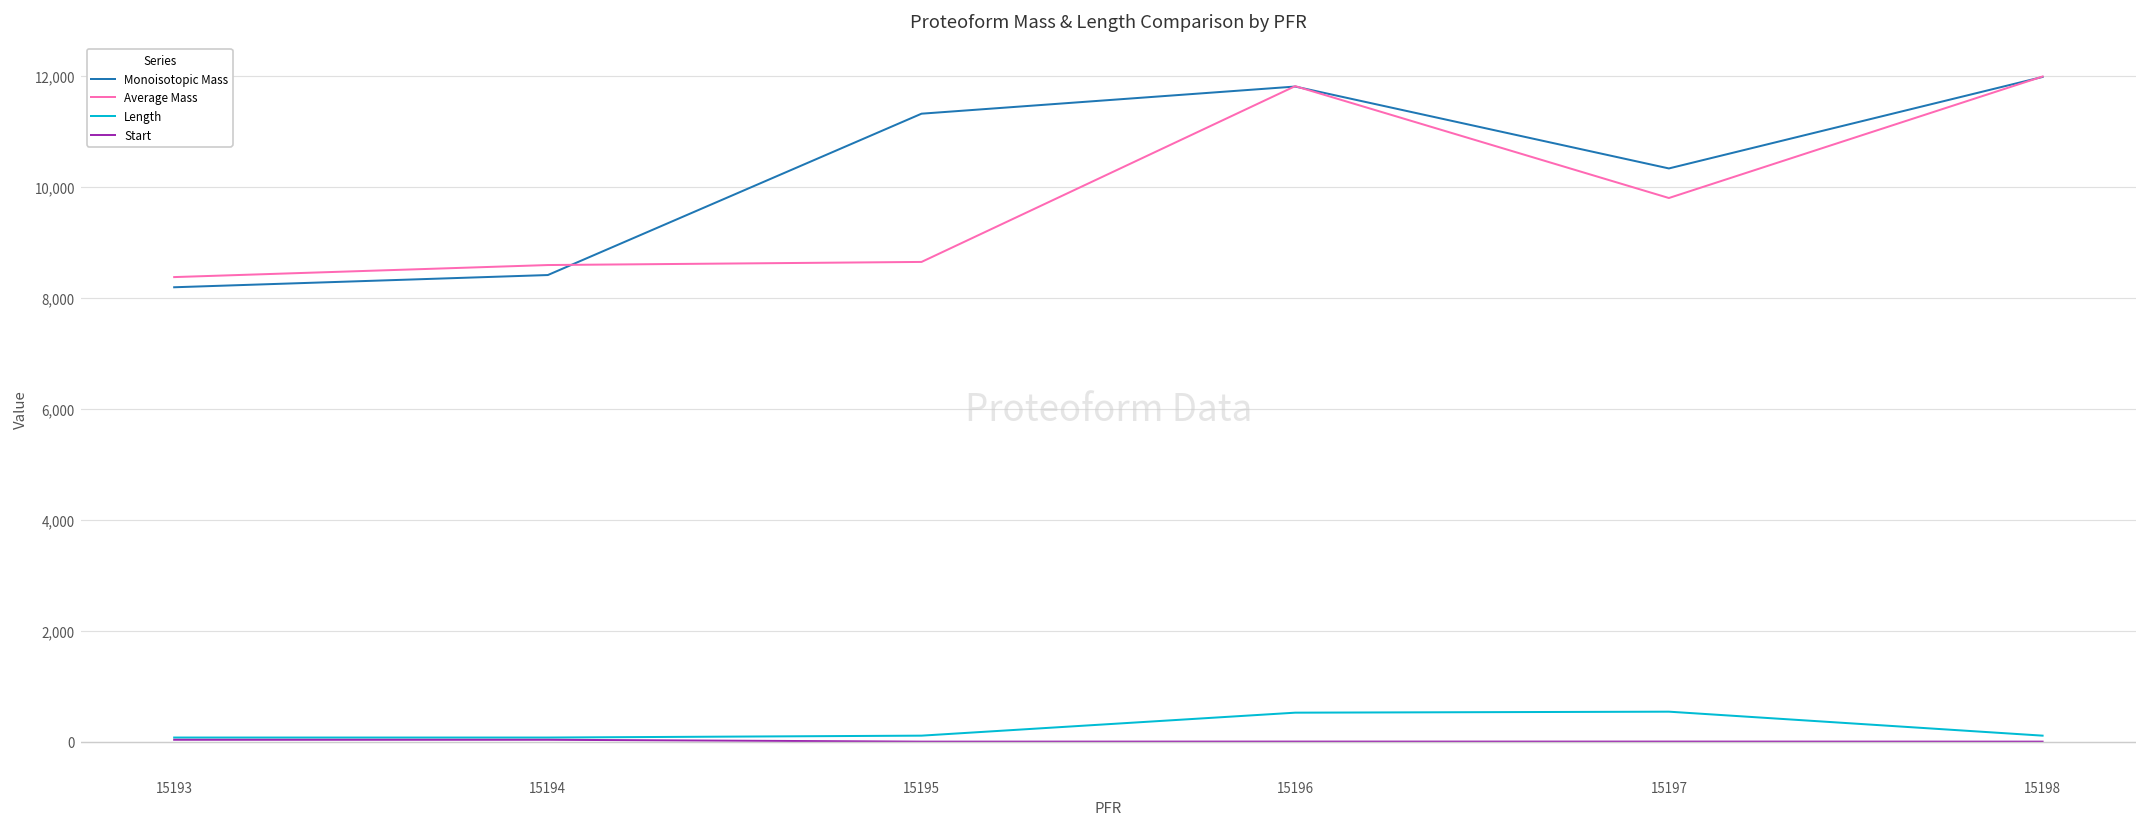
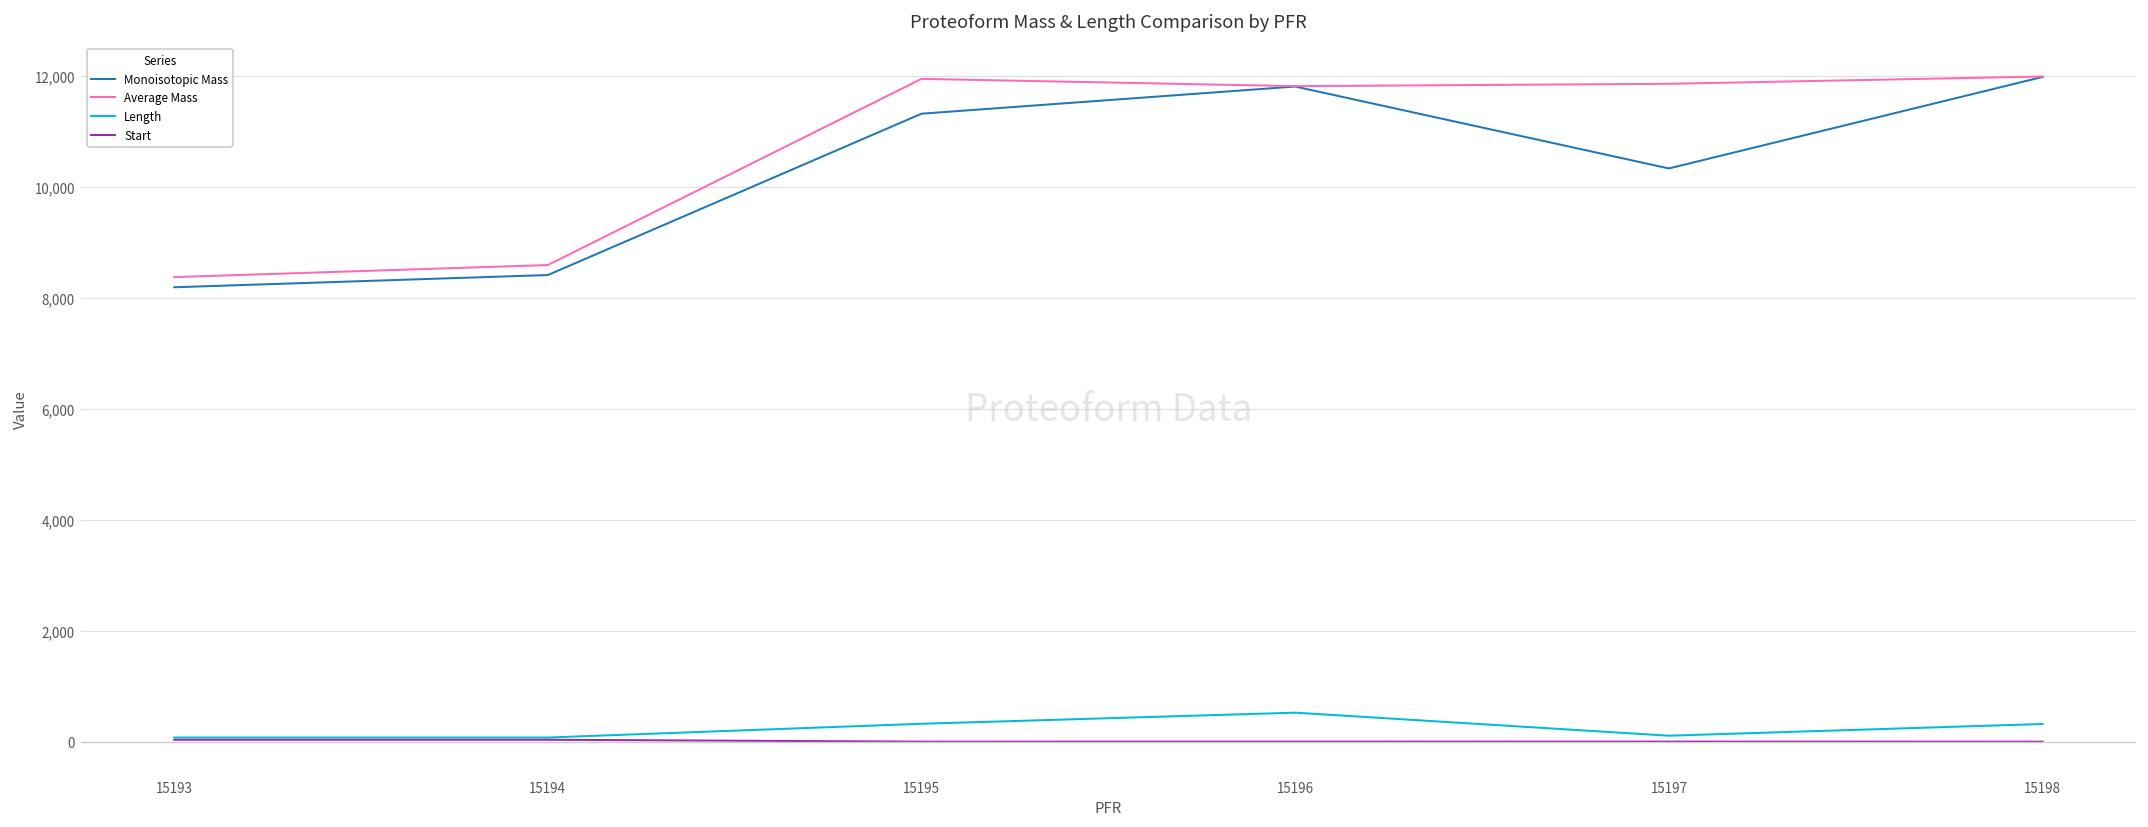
Average Mass, 15195: 8,600 -> 11,900
Length, 15195: 100 -> 300
Average Mass, 15197: 9,800 -> 11,900
Length, 15197: 500 -> 100
Length, 15198: 100 -> 300
